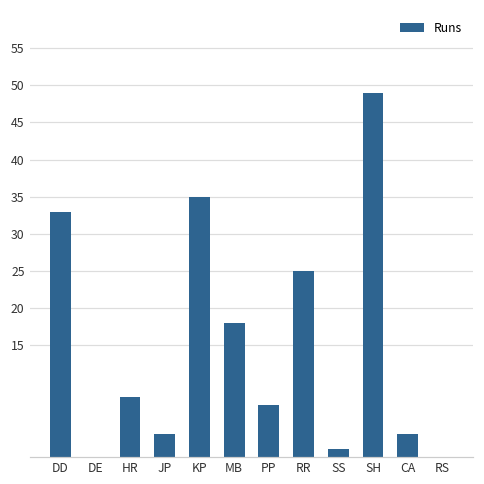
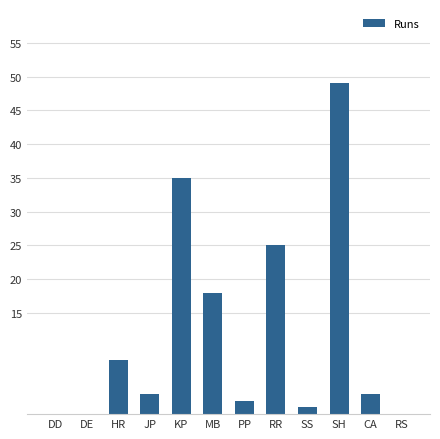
DD: 33 -> 0
PP: 7 -> 2
